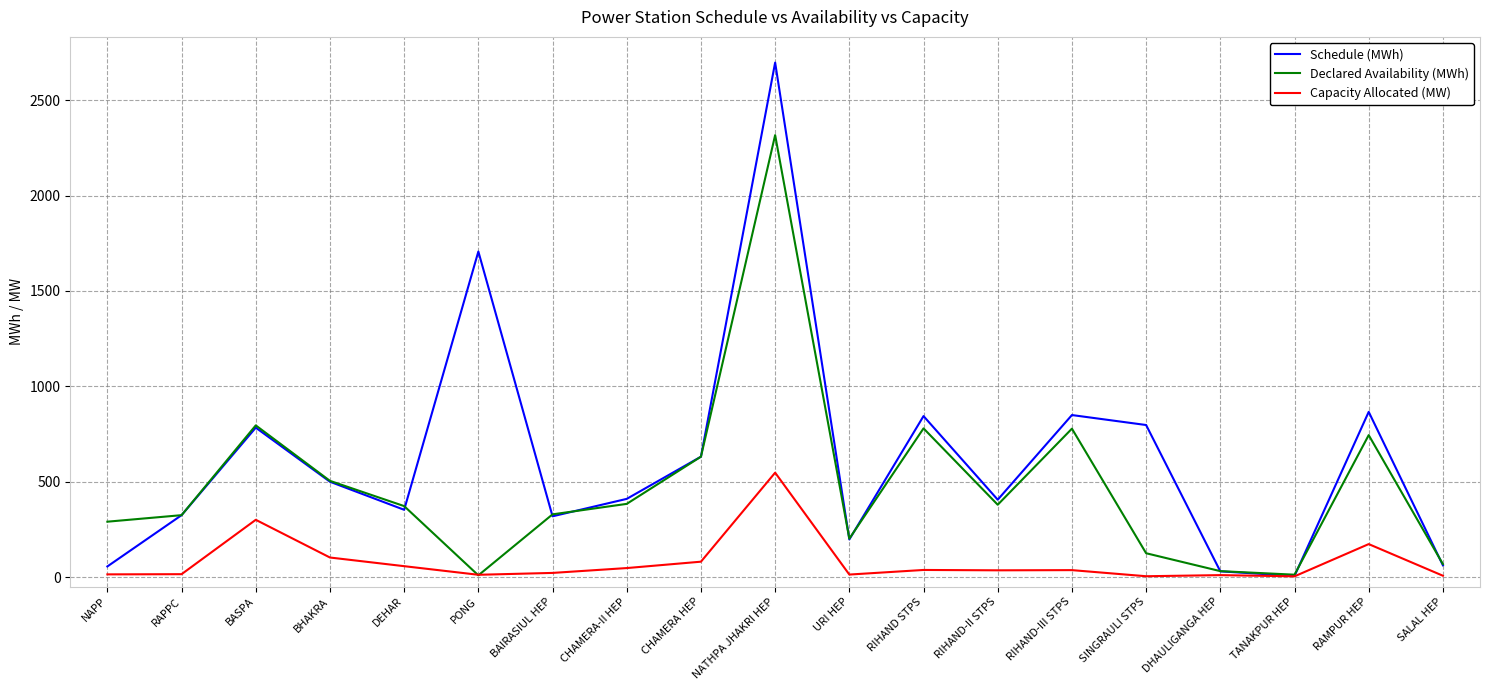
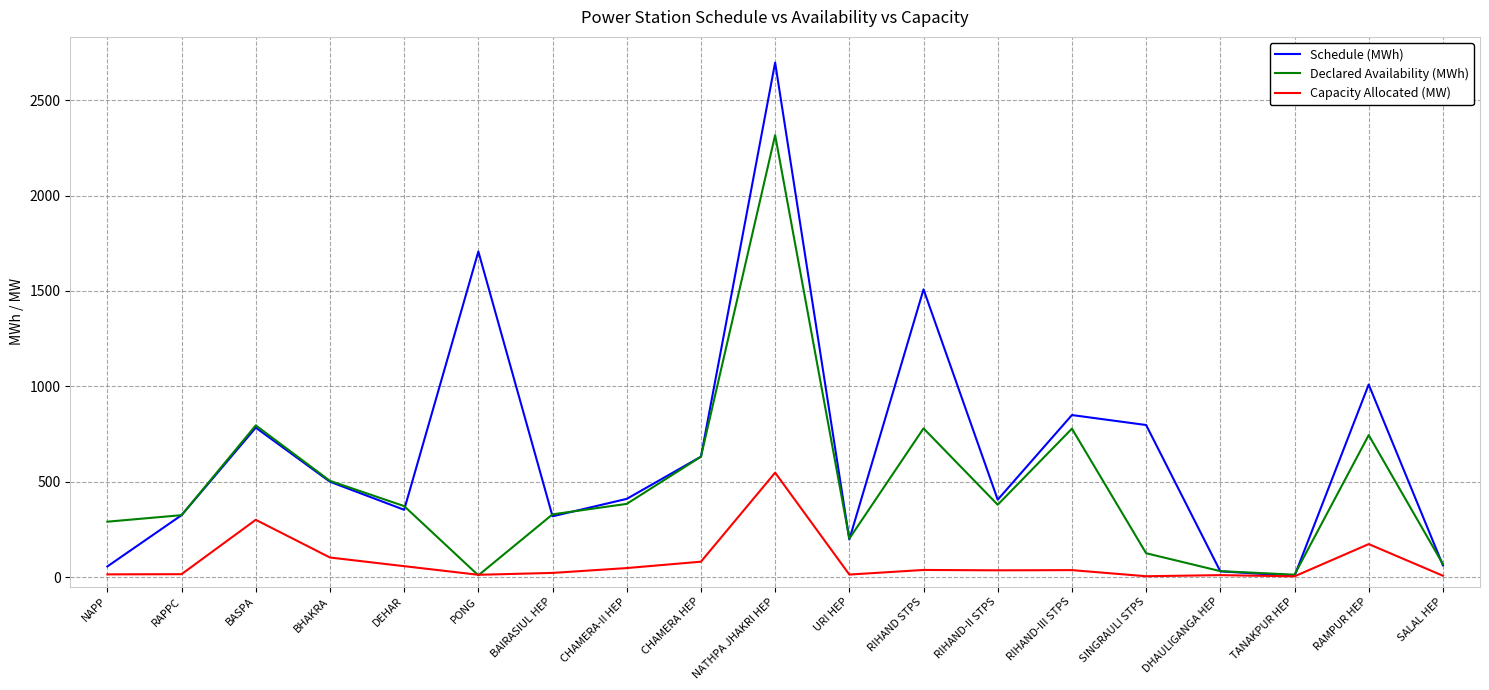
Schedule (MWh), RIHAND STPS: 840 -> 1510
Schedule (MWh), RAMPUR HEP: 870 -> 1010
